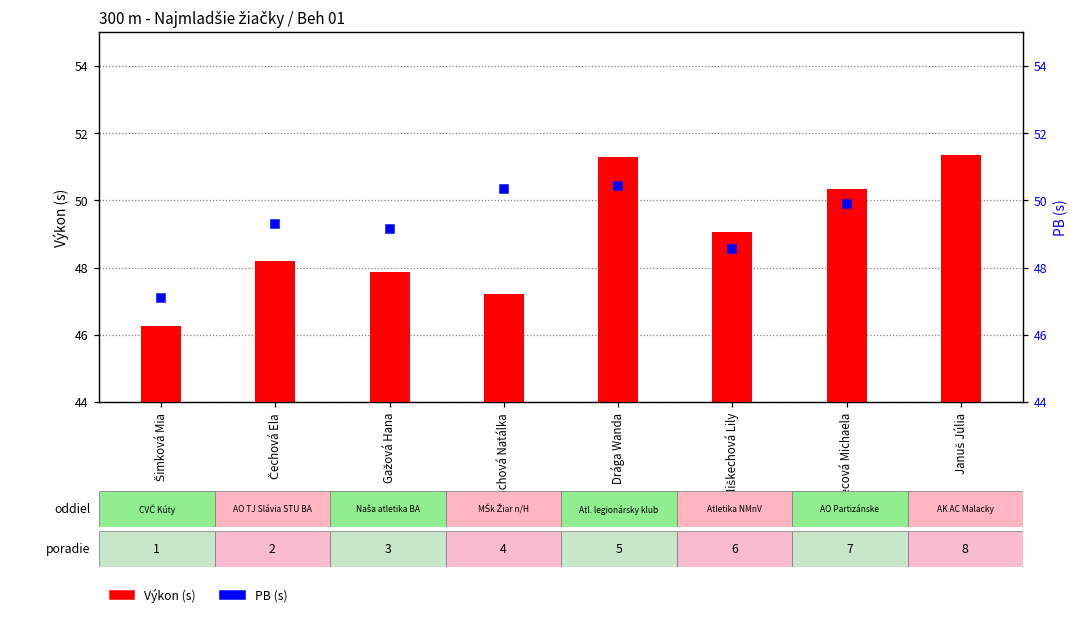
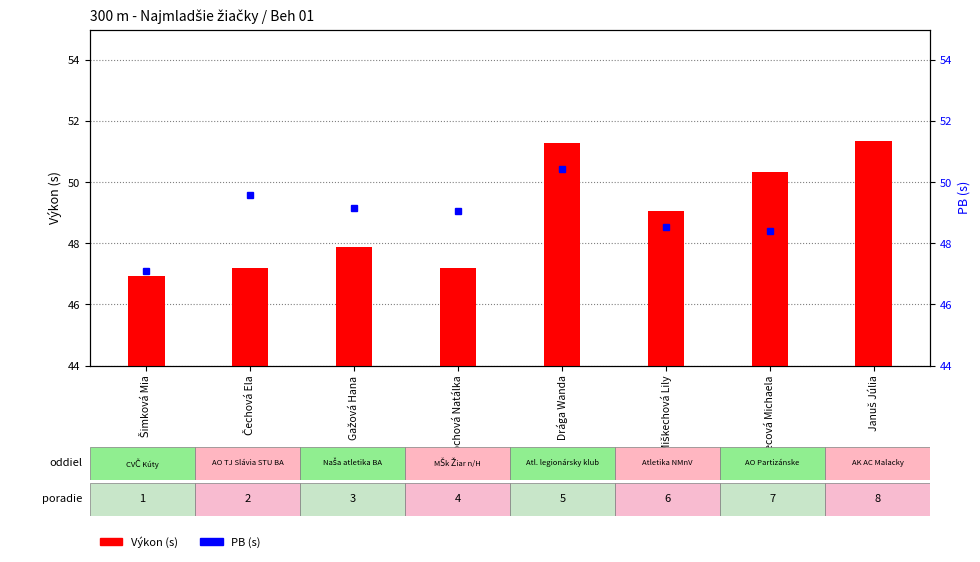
Výkon (s), Šimková Mia: 46.3 -> 46.9
Výkon (s), Čechová Ela: 48.2 -> 47.2
PB (s), Čechová Ela: 49.3 -> 49.6
PB (s), Radochová Natálka: 50.3 -> 49.1
PB (s), Hudecová Michaela: 49.9 -> 48.4
